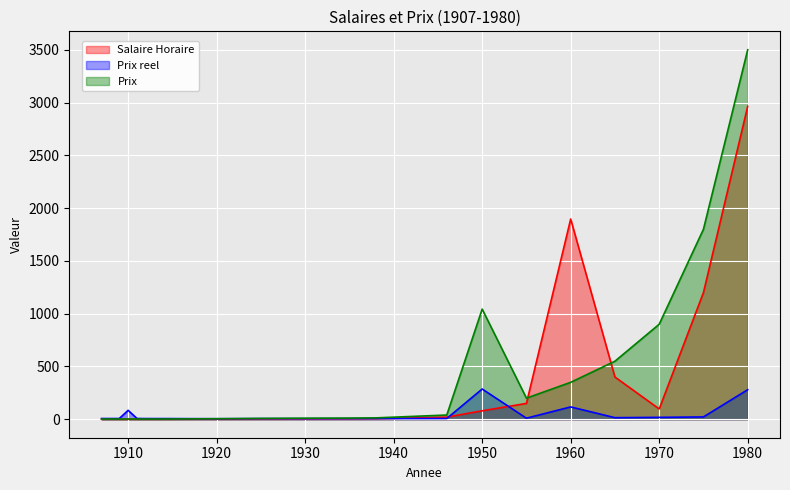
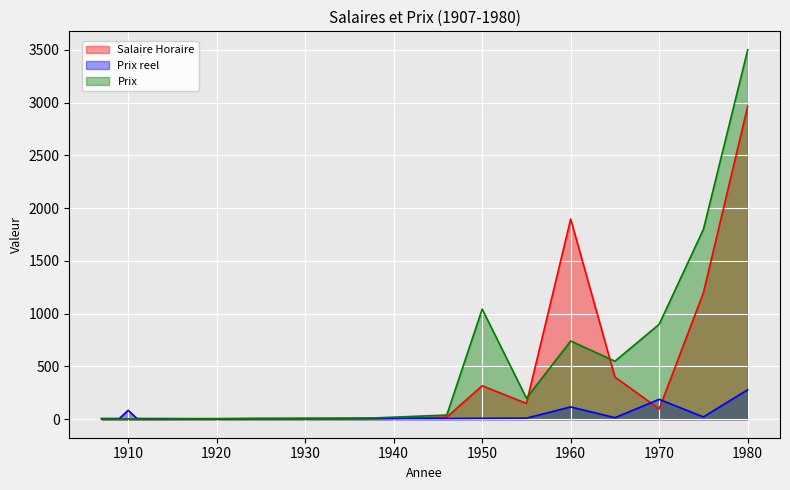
Salaire Horaire, 1950: 80 -> 320
Prix reel, 1950: 290 -> 10
Prix, 1960: 350 -> 740
Prix reel, 1970: 20 -> 190
